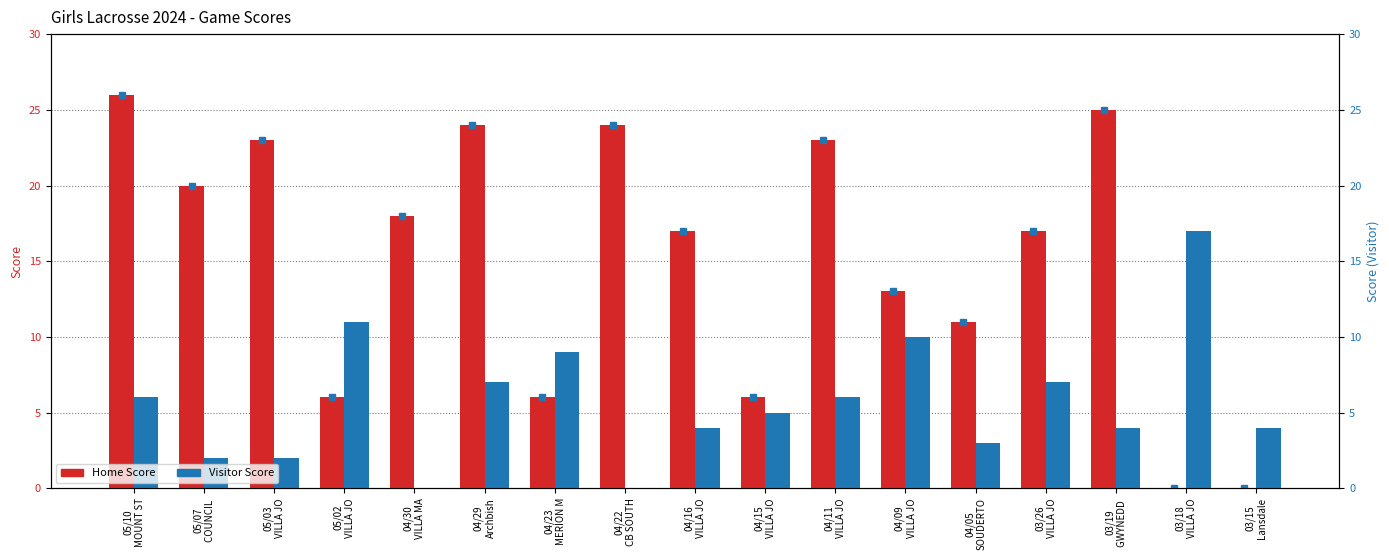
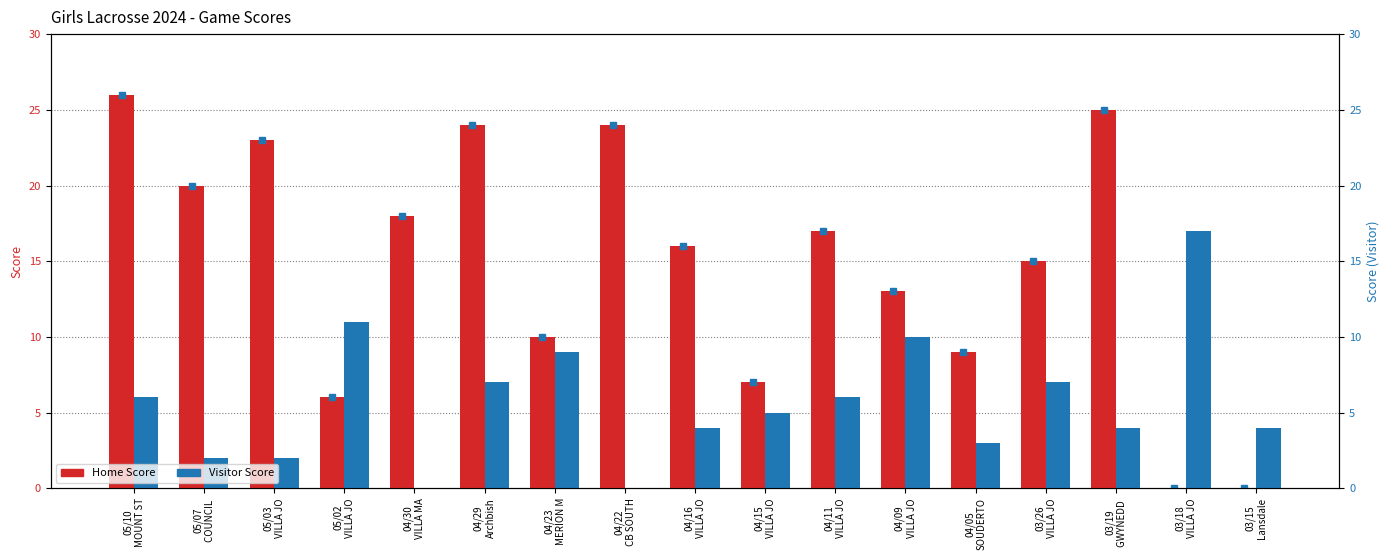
Home Score, 04/23 MERION M: 6 -> 10
Home Score, 04/16 VILLA JO: 17 -> 16
Home Score, 04/15 VILLA JO: 6 -> 7
Home Score, 04/11 VILLA JO: 23 -> 17
Home Score, 04/05 SOUDERTO: 11 -> 9
Home Score, 03/26 VILLA JO: 17 -> 15
